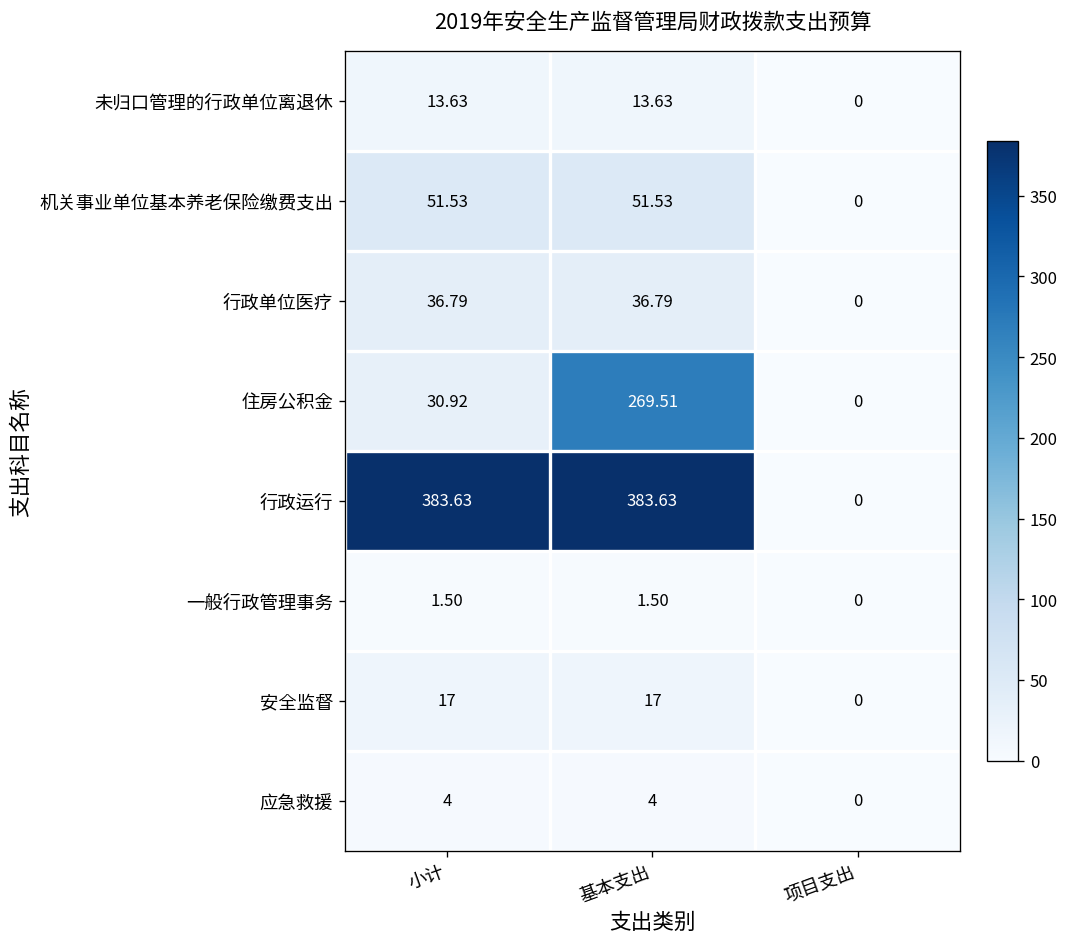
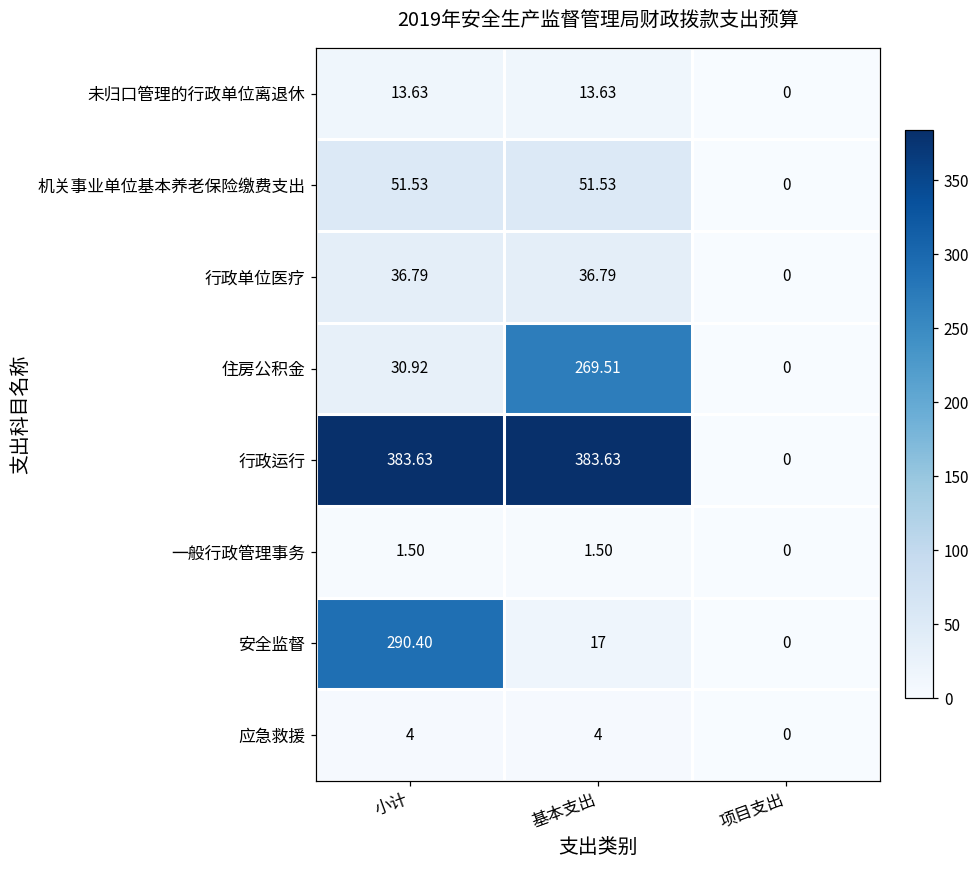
安全监督, 小计: 17 -> 290.40
